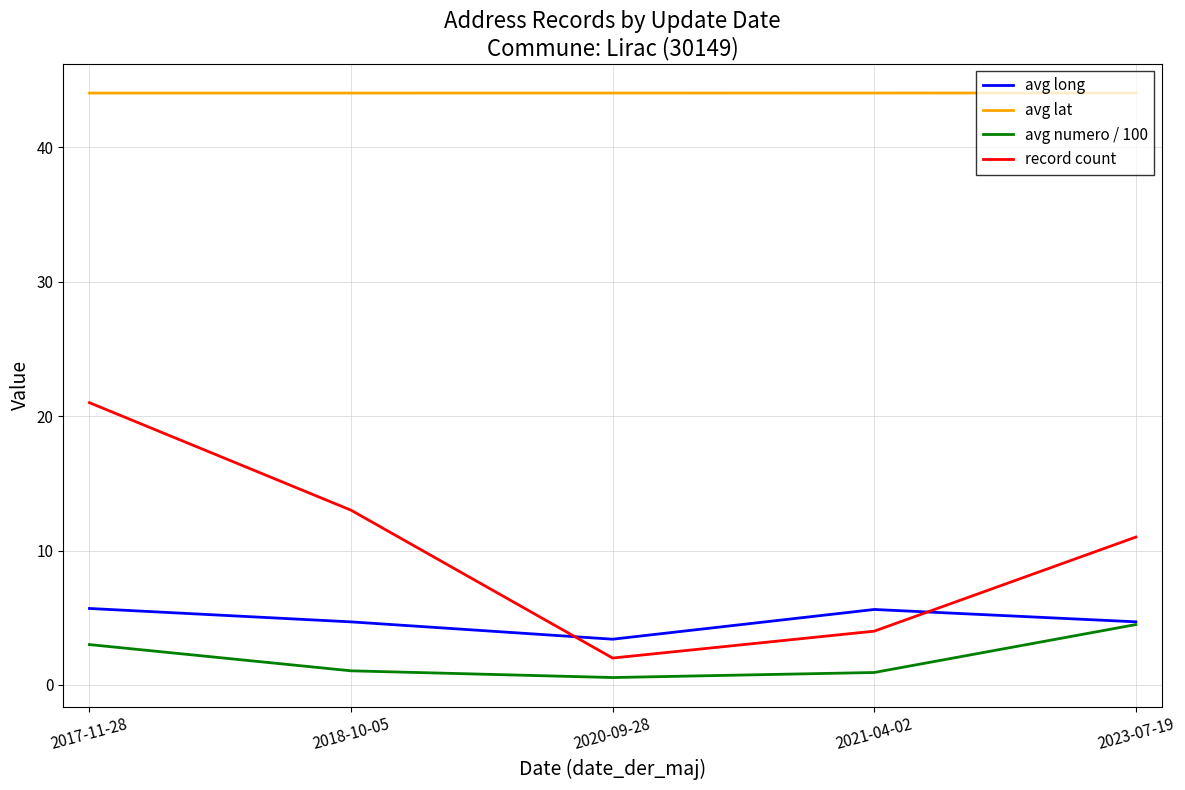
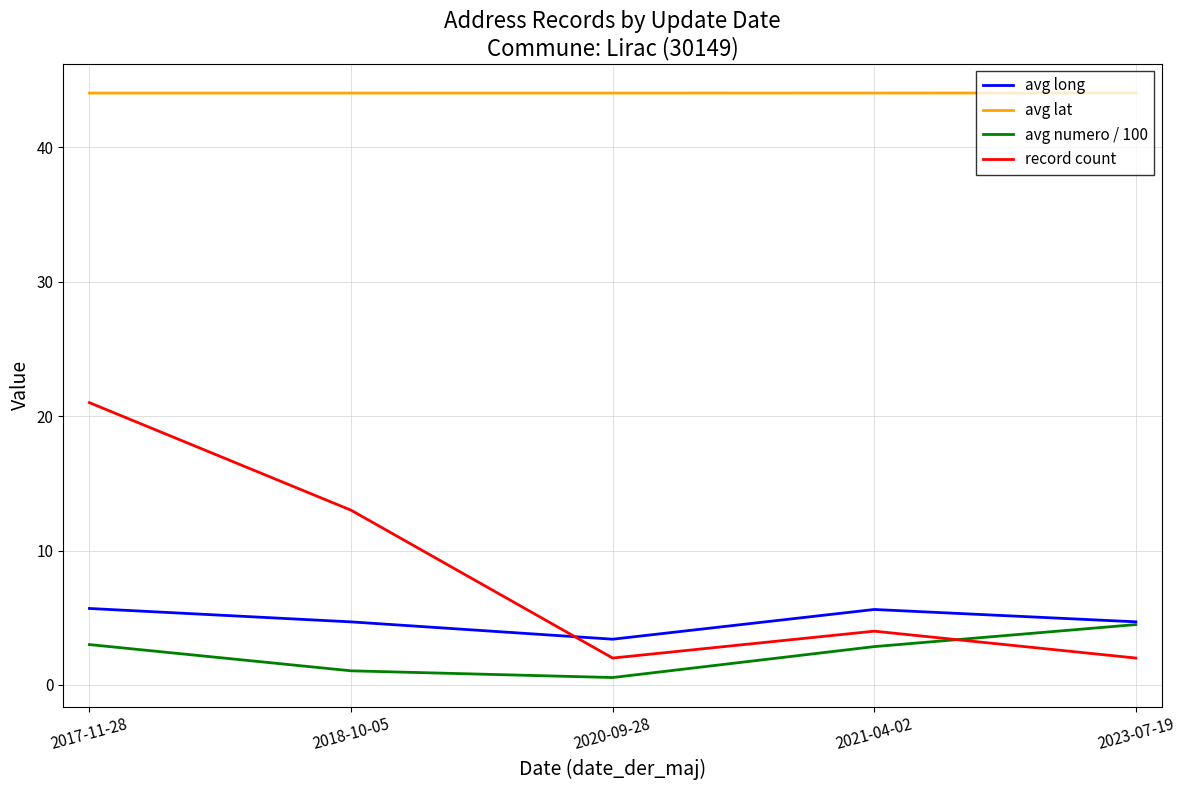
avg numero / 100, 2021-04-02: 0.9 -> 2.9
record count, 2023-07-19: 11 -> 2
